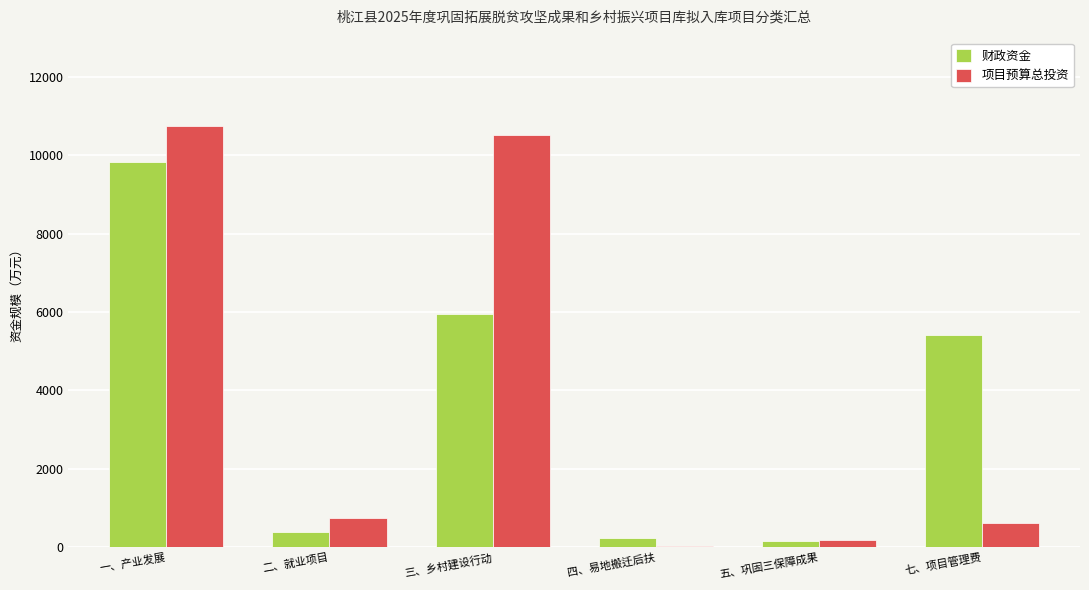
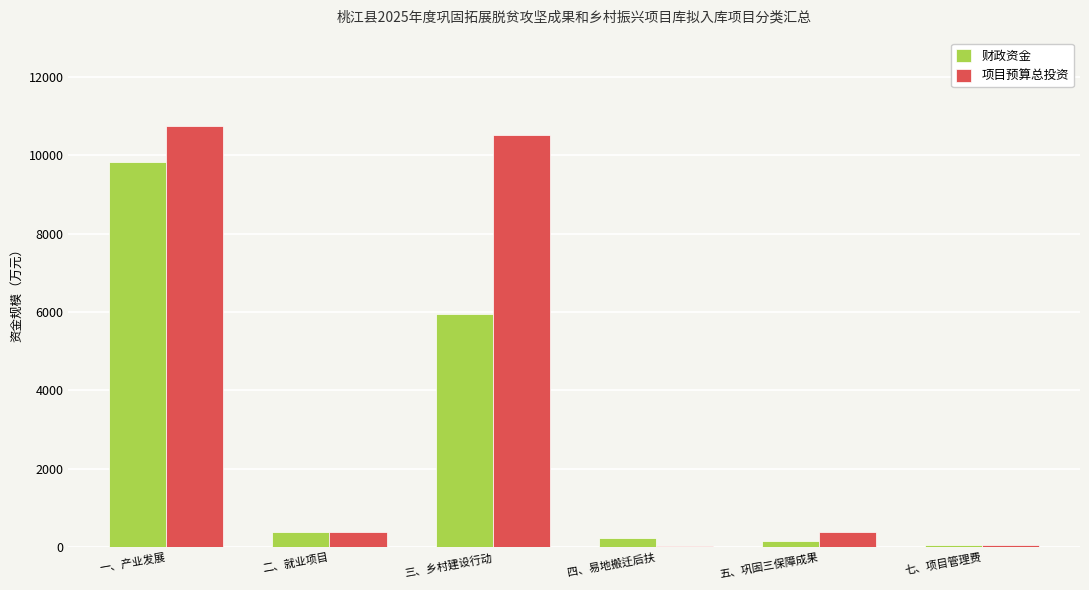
项目预算总投资, 二、就业项目: 700 -> 400
项目预算总投资, 五、巩固三保障成果: 200 -> 400
财政资金, 七、项目管理费: 5400 -> 100
项目预算总投资, 七、项目管理费: 600 -> 100
